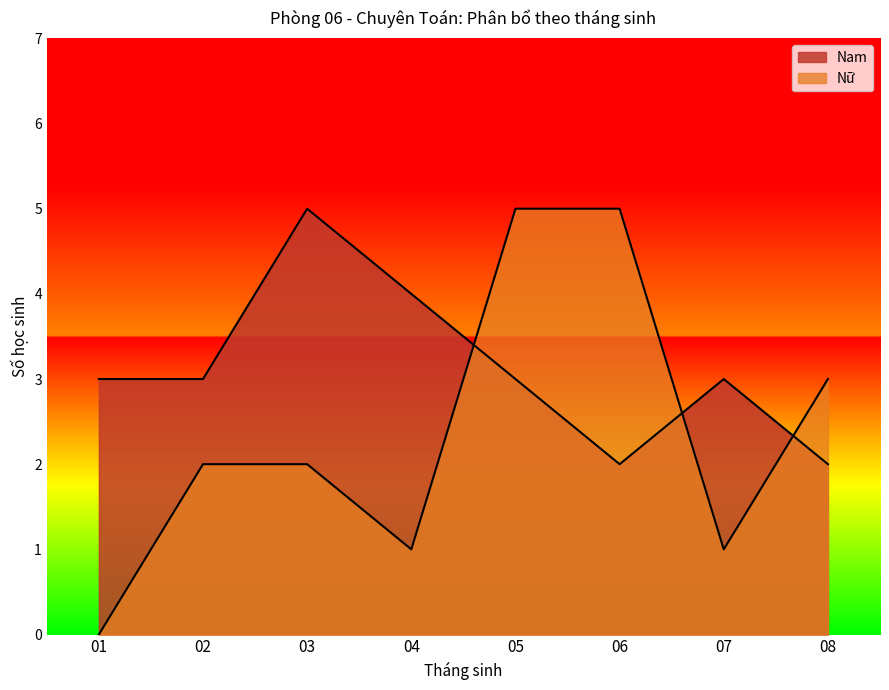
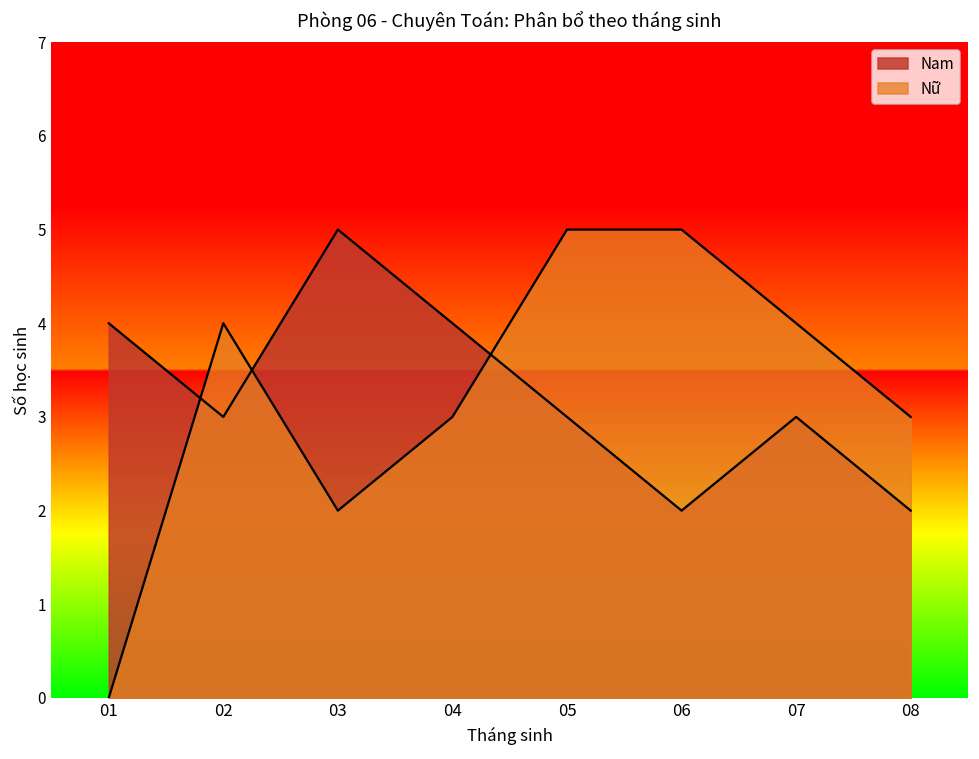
Nam, 01: 3 -> 4
Nữ, 02: 2 -> 4
Nữ, 04: 1 -> 3
Nữ, 07: 1 -> 4
